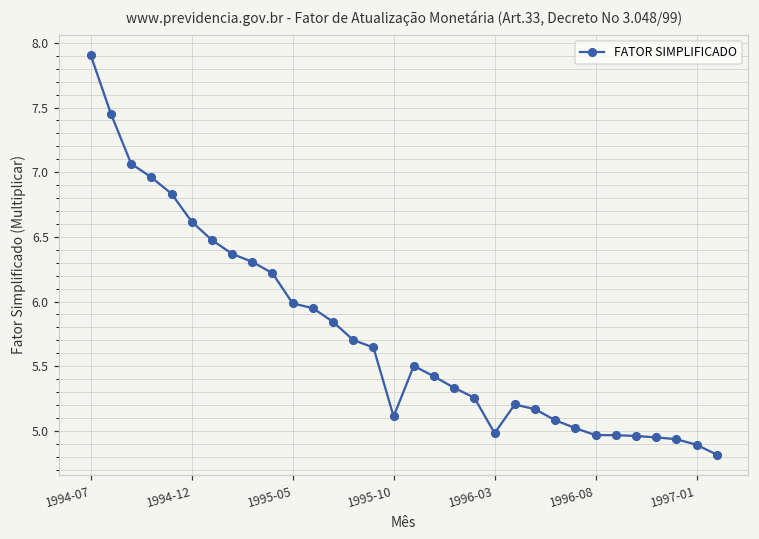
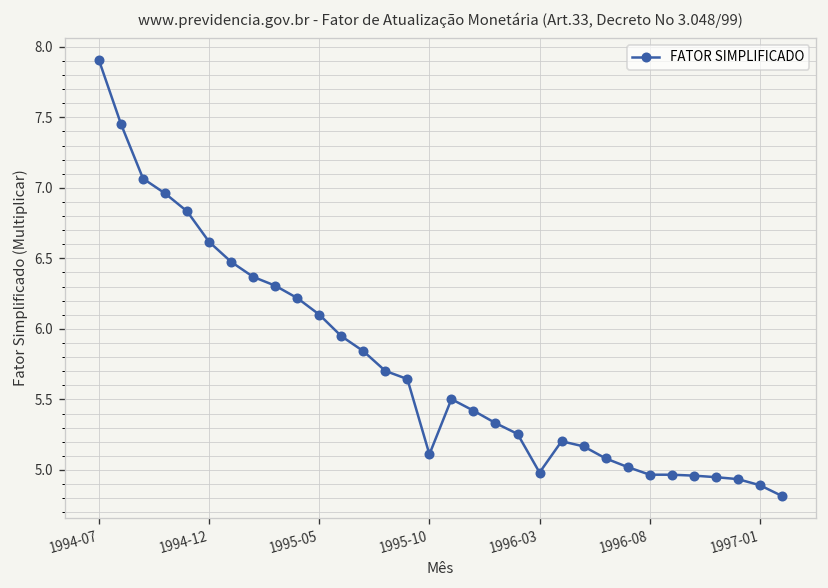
1995-05: 5.99 -> 6.10
